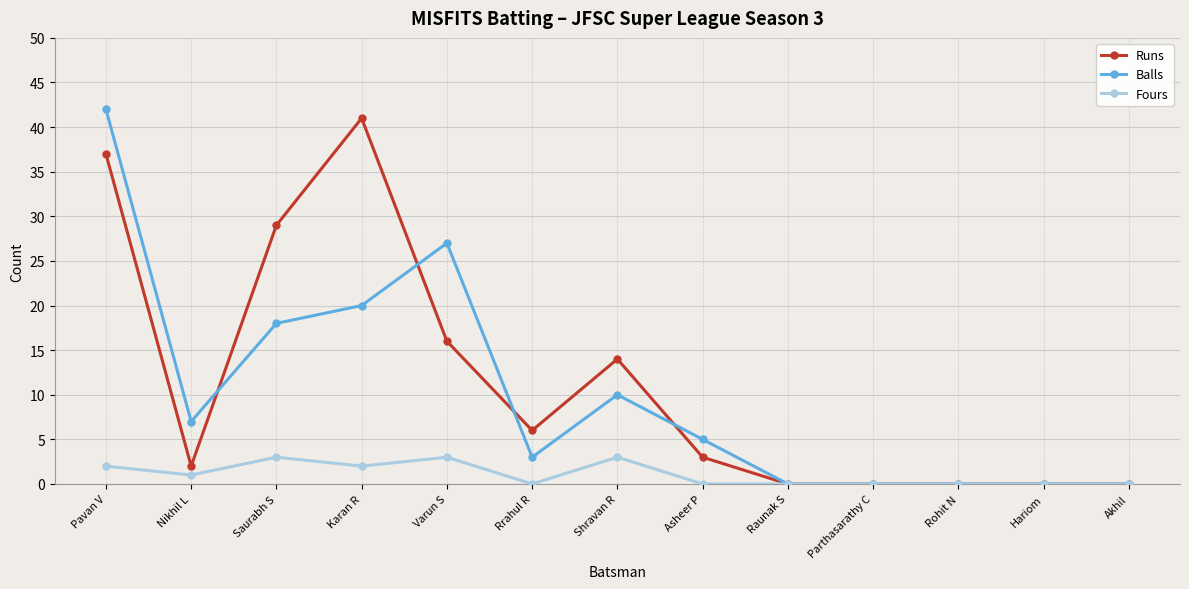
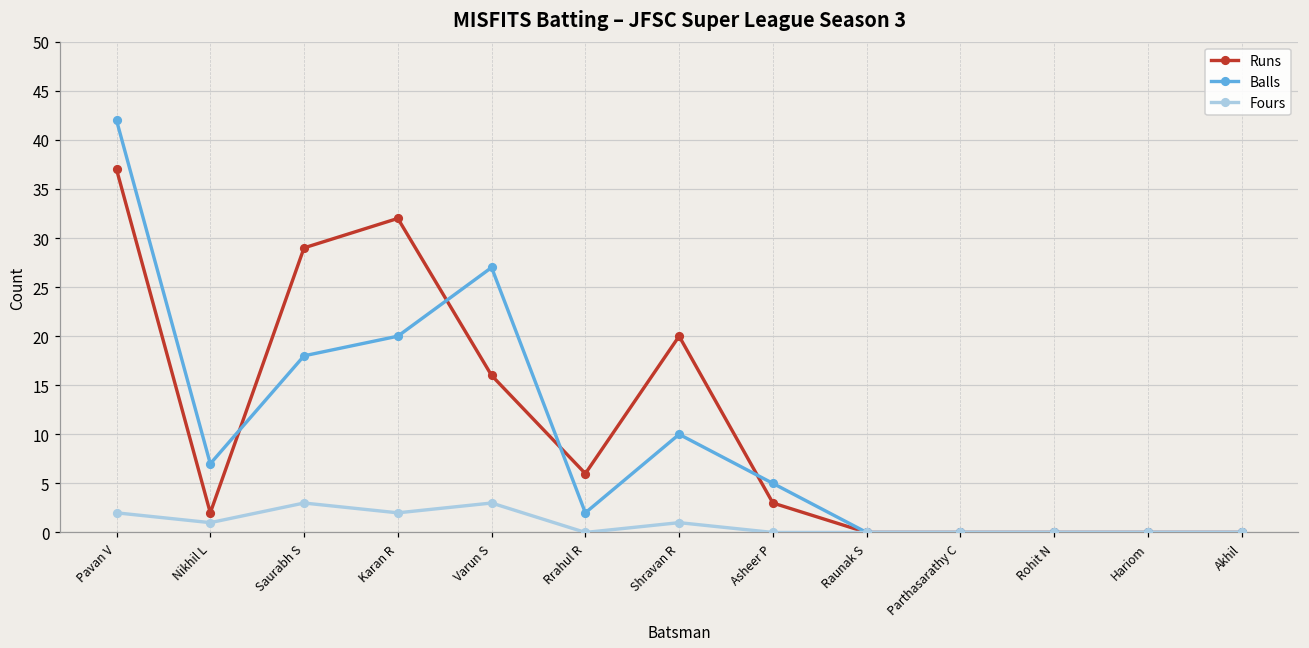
Runs, Karan R: 41 -> 32
Balls, Rrahul R: 3 -> 2
Runs, Shravan R: 14 -> 20
Fours, Shravan R: 3 -> 1
